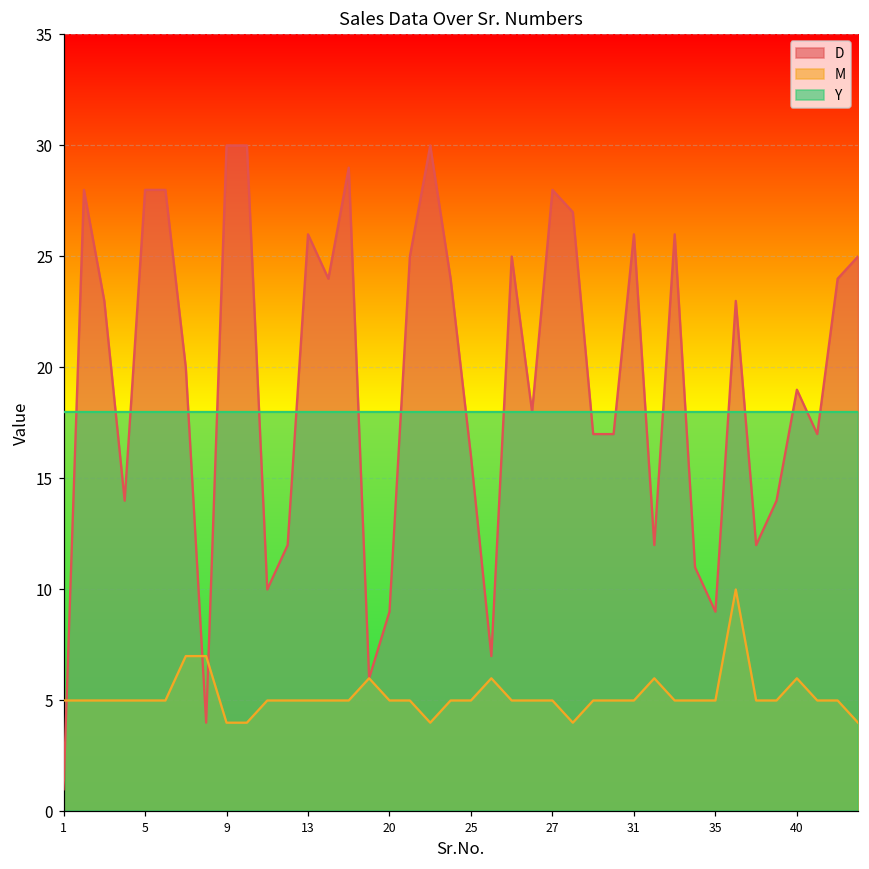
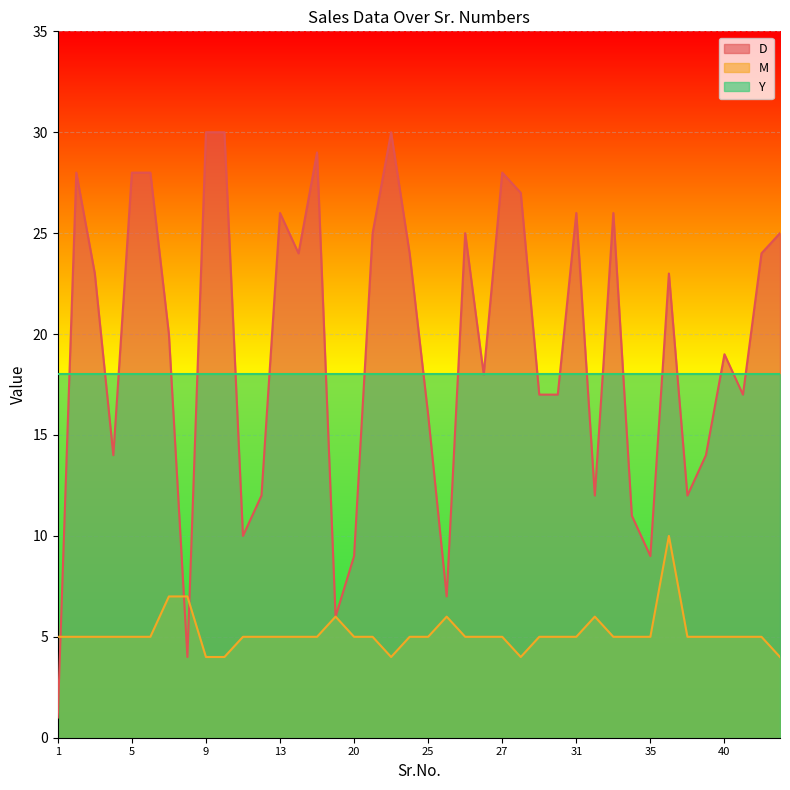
M, 40: 6 -> 5
